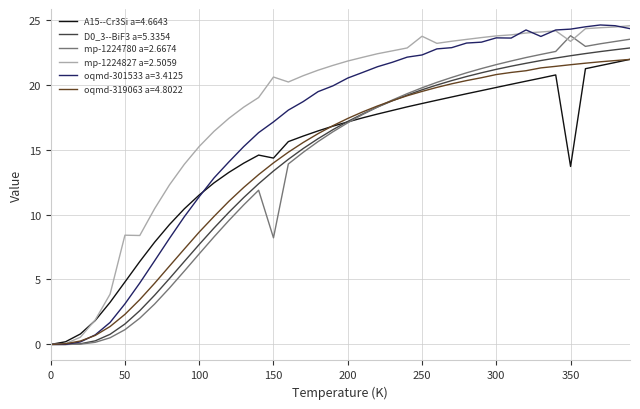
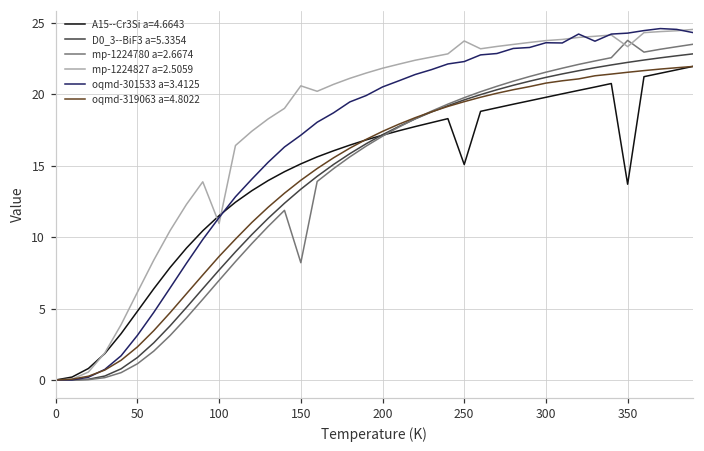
mp-1224827 a=2.5059, 50: 8.4 -> 6.1
mp-1224827 a=2.5059, 100: 15.2 -> 10.9
A15--Cr3Si a=4.6643, 150: 14.3 -> 15.1
A15--Cr3Si a=4.6643, 250: 18.5 -> 15.1
